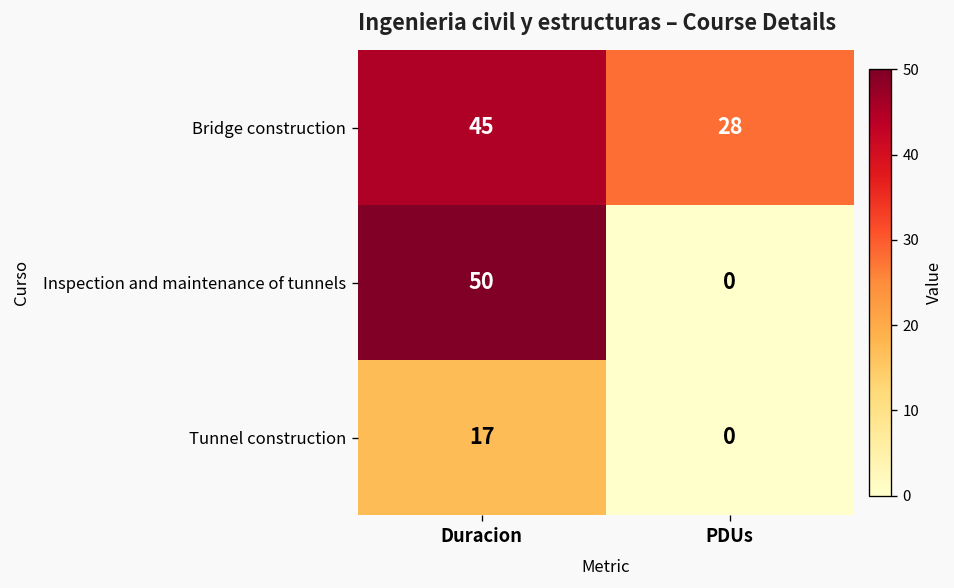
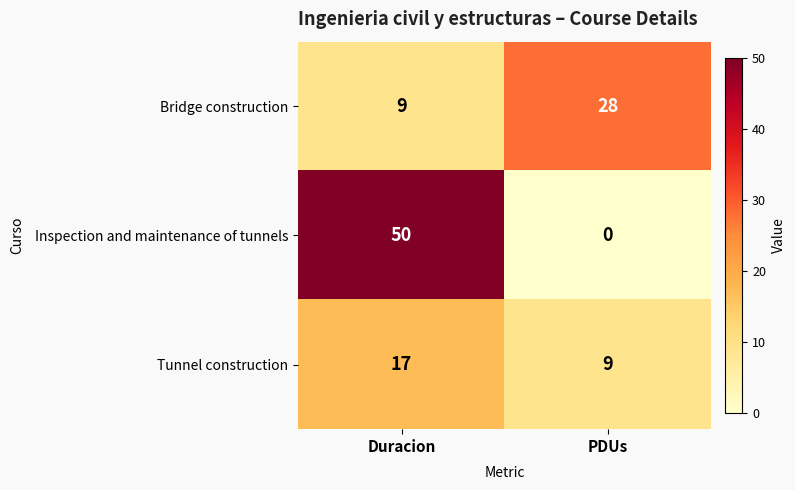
Bridge construction, Duracion: 45 -> 9
Tunnel construction, PDUs: 0 -> 9
